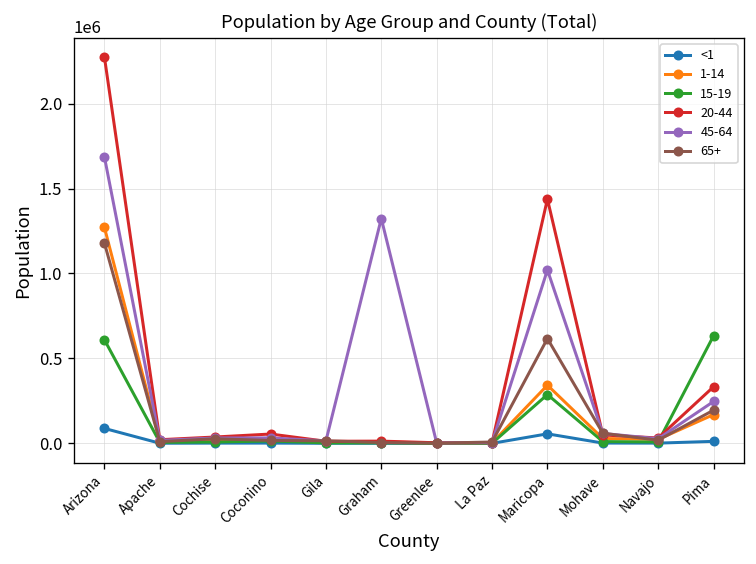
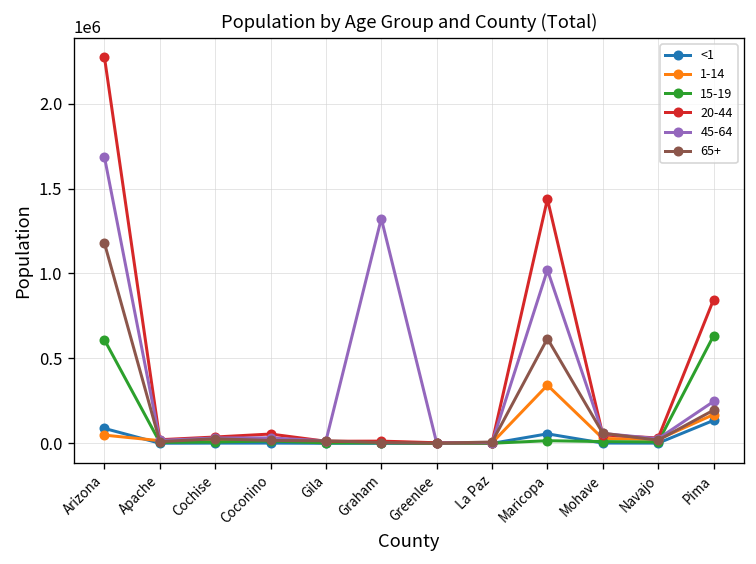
1-14, Arizona: 1270000 -> 50000
15-19, Maricopa: 290000 -> 20000
<1, Pima: 10000 -> 140000
20-44, Pima: 330000 -> 850000
